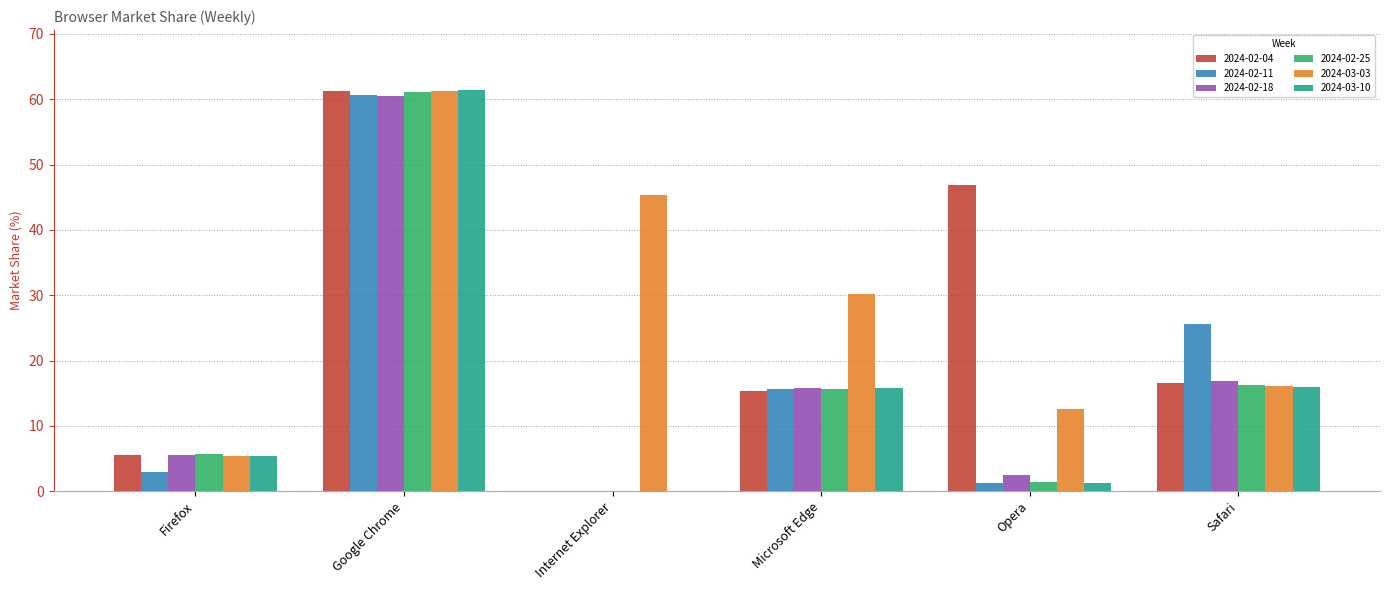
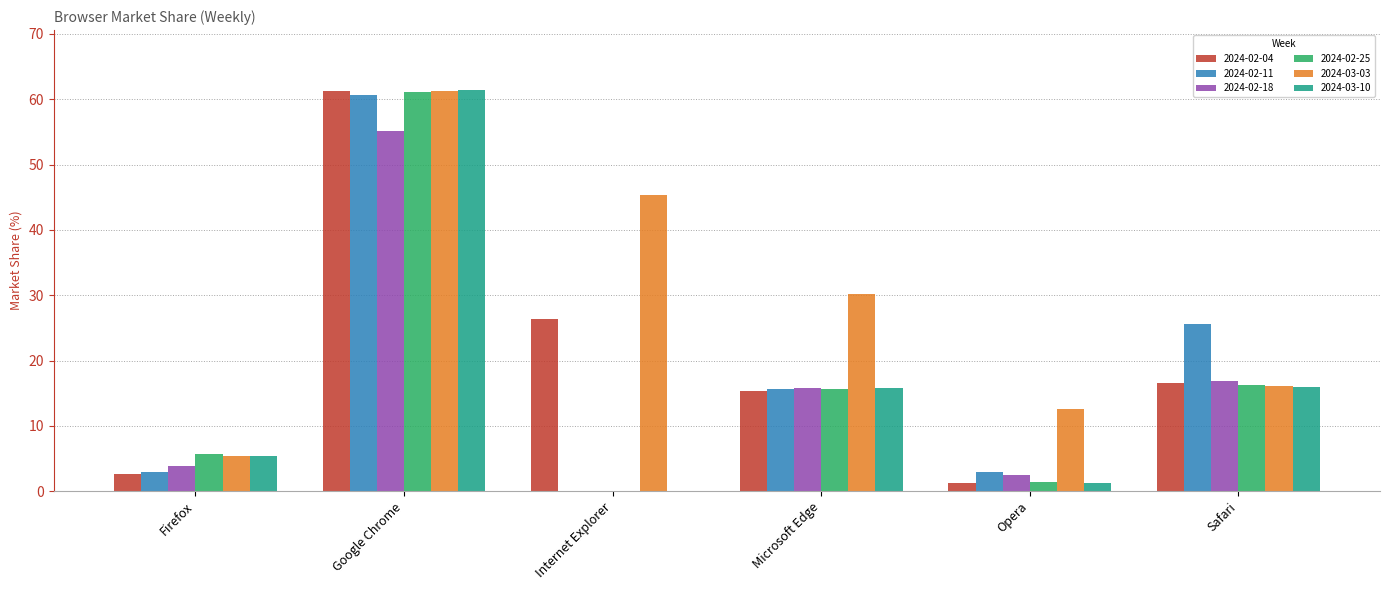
2024-02-04, Firefox: 6 -> 3
2024-02-18, Firefox: 6 -> 4
2024-02-18, Google Chrome: 60 -> 55
2024-02-04, Internet Explorer: 0 -> 26
2024-02-04, Opera: 47 -> 1
2024-02-11, Opera: 1 -> 3
